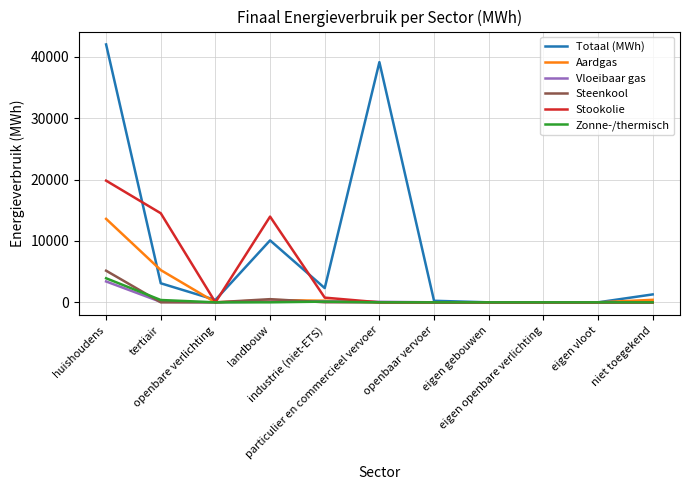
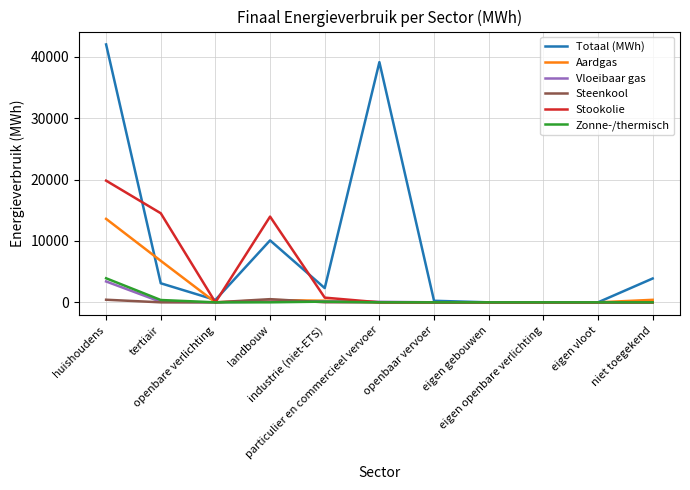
Steenkool, huishoudens: 5000 -> 0
Aardgas, tertiair: 5000 -> 7000
Totaal (MWh), niet toegekend: 1000 -> 4000
